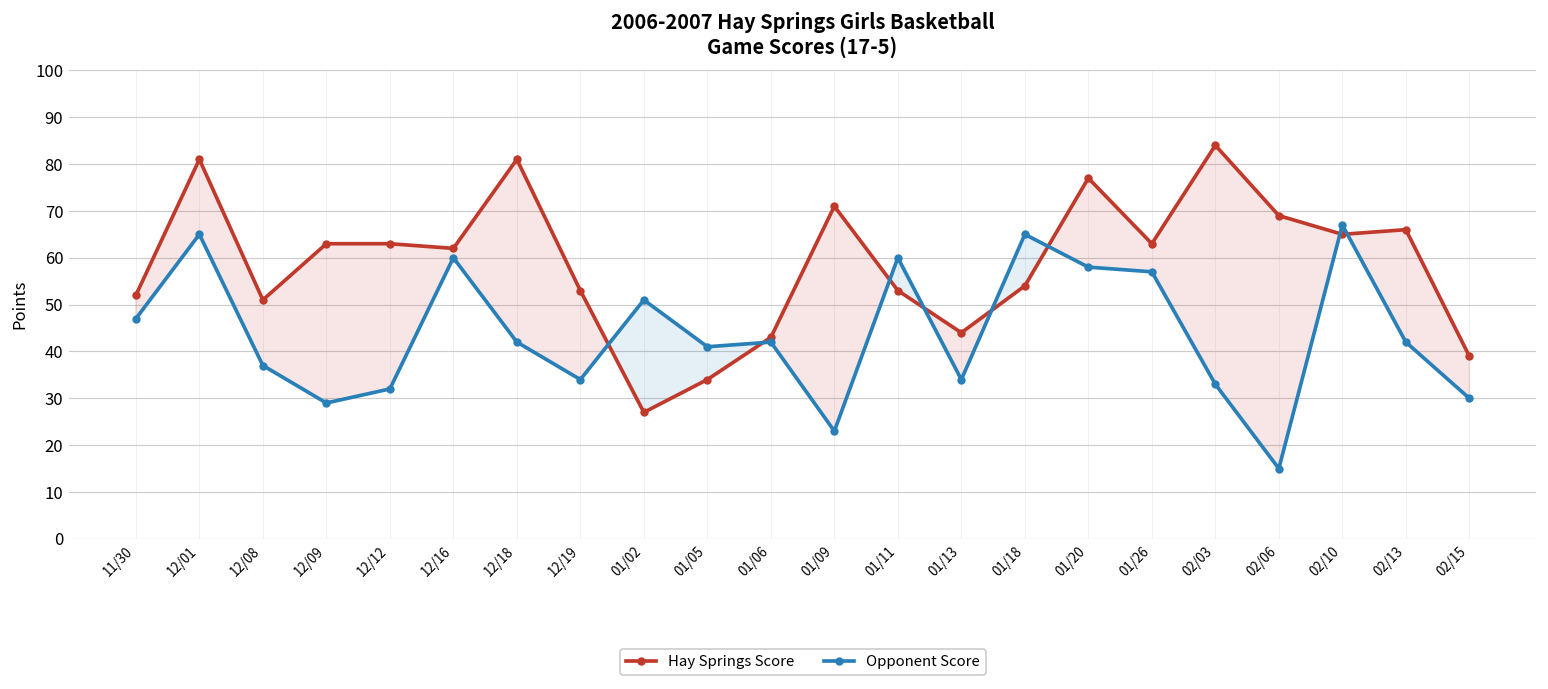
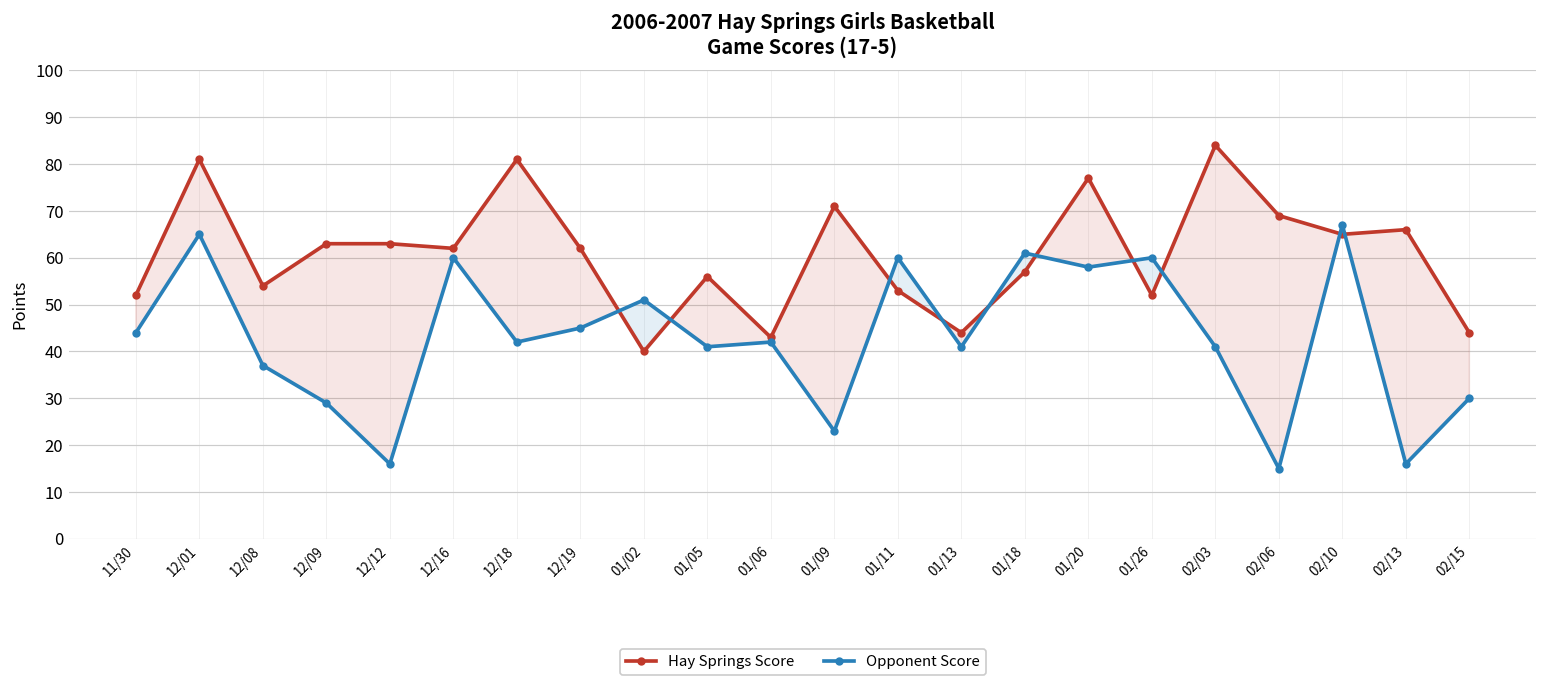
Opponent Score, 11/30: 47 -> 44
Hay Springs Score, 12/08: 51 -> 54
Opponent Score, 12/12: 32 -> 16
Hay Springs Score, 12/19: 53 -> 62
Opponent Score, 12/19: 34 -> 45
Hay Springs Score, 01/02: 27 -> 40
Hay Springs Score, 01/05: 34 -> 56
Opponent Score, 01/13: 34 -> 41
Hay Springs Score, 01/18: 54 -> 57
Opponent Score, 01/18: 65 -> 61
Hay Springs Score, 01/26: 63 -> 52
Opponent Score, 01/26: 57 -> 60
Opponent Score, 02/03: 33 -> 41
Opponent Score, 02/13: 42 -> 16
Hay Springs Score, 02/15: 39 -> 44
